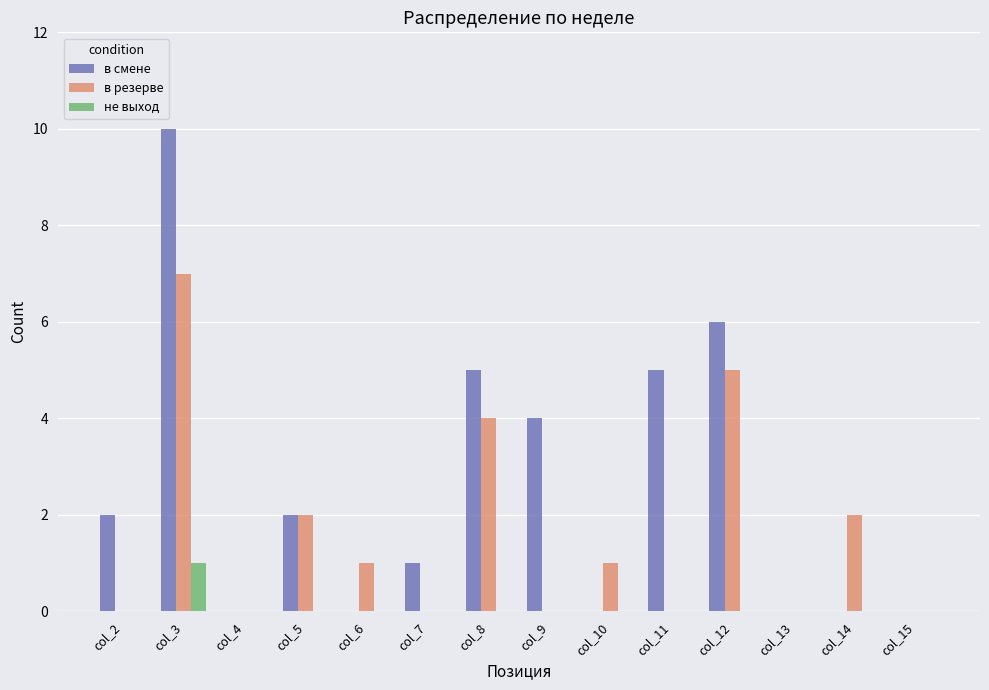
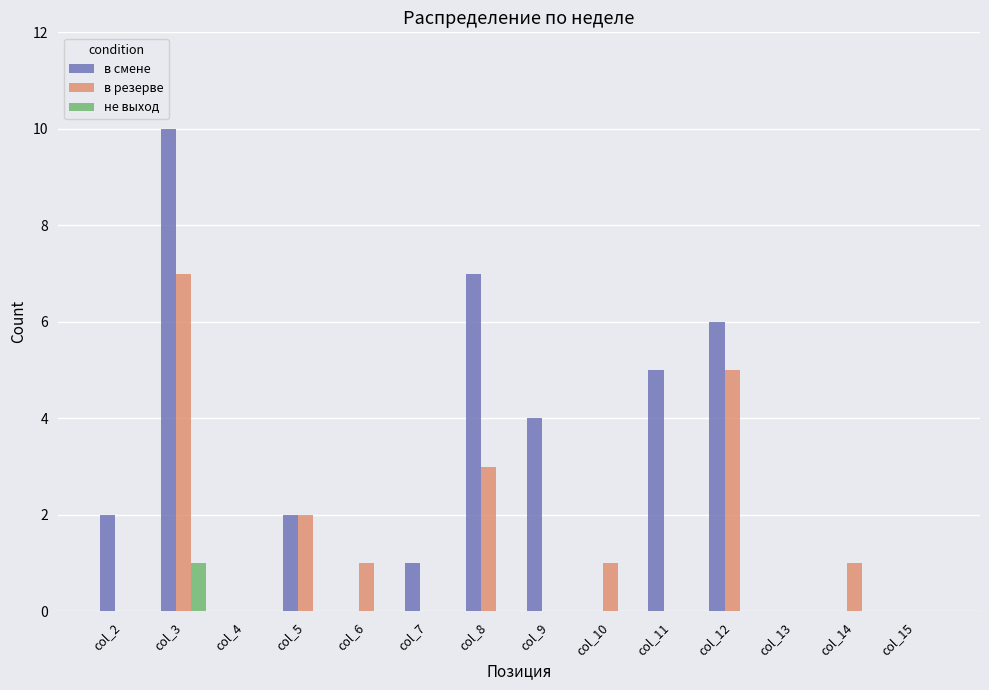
в смене, col_8: 5 -> 7
в резерве, col_8: 4 -> 3
в резерве, col_14: 2 -> 1
